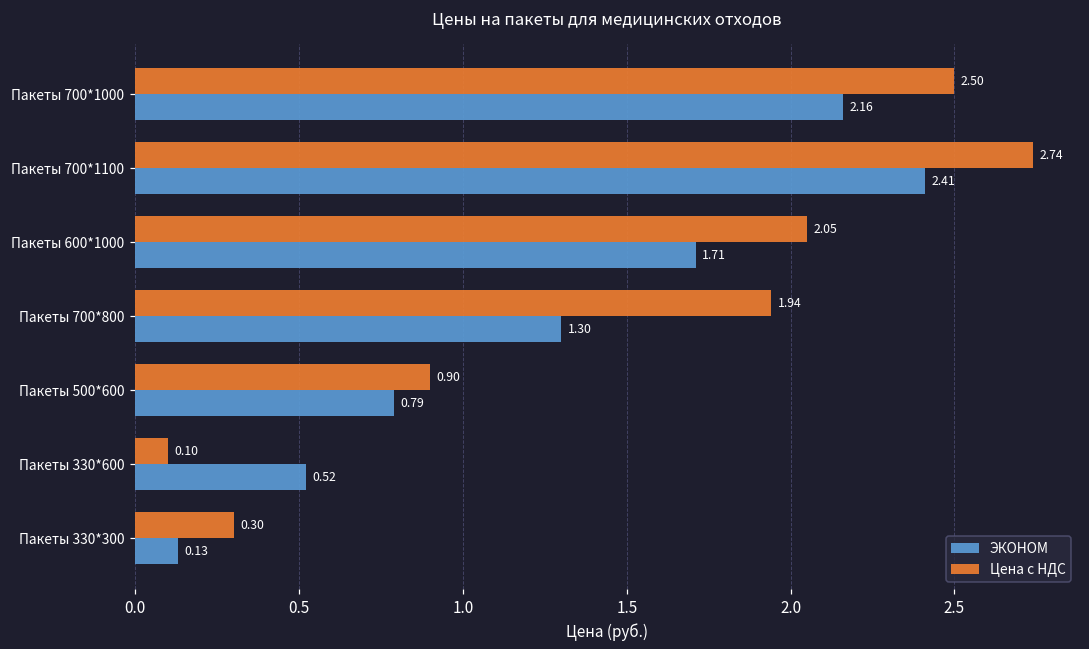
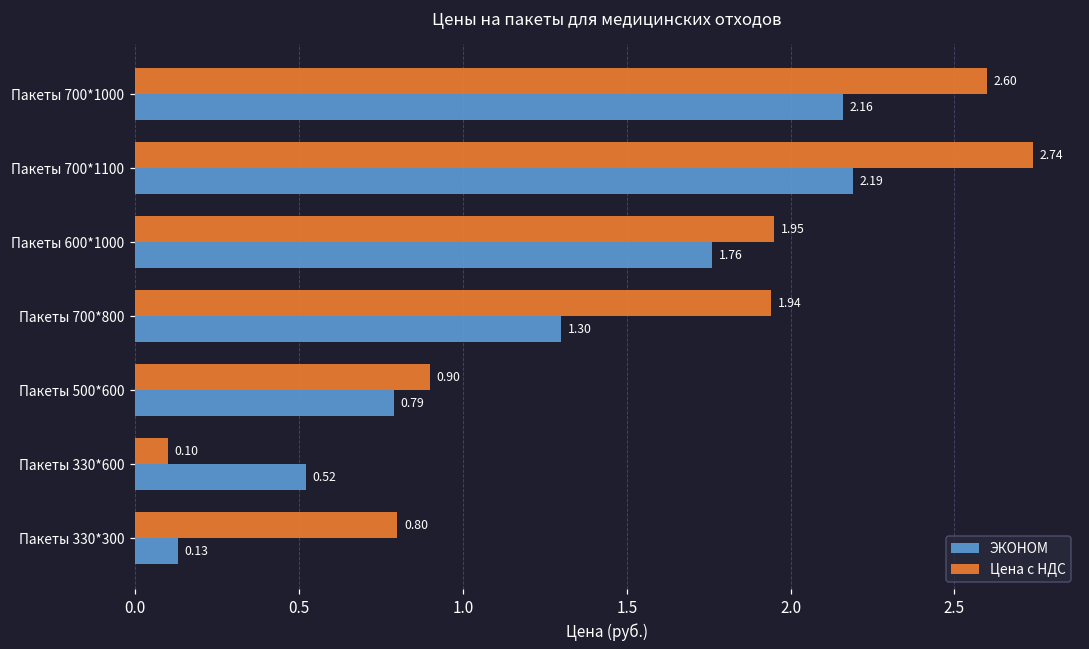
Цена с НДС, Пакеты 700*1000: 2.50 -> 2.60
ЭКОНОМ, Пакеты 700*1100: 2.41 -> 2.19
Цена с НДС, Пакеты 600*1000: 2.05 -> 1.95
ЭКОНОМ, Пакеты 600*1000: 1.71 -> 1.76
Цена с НДС, Пакеты 330*300: 0.30 -> 0.80
